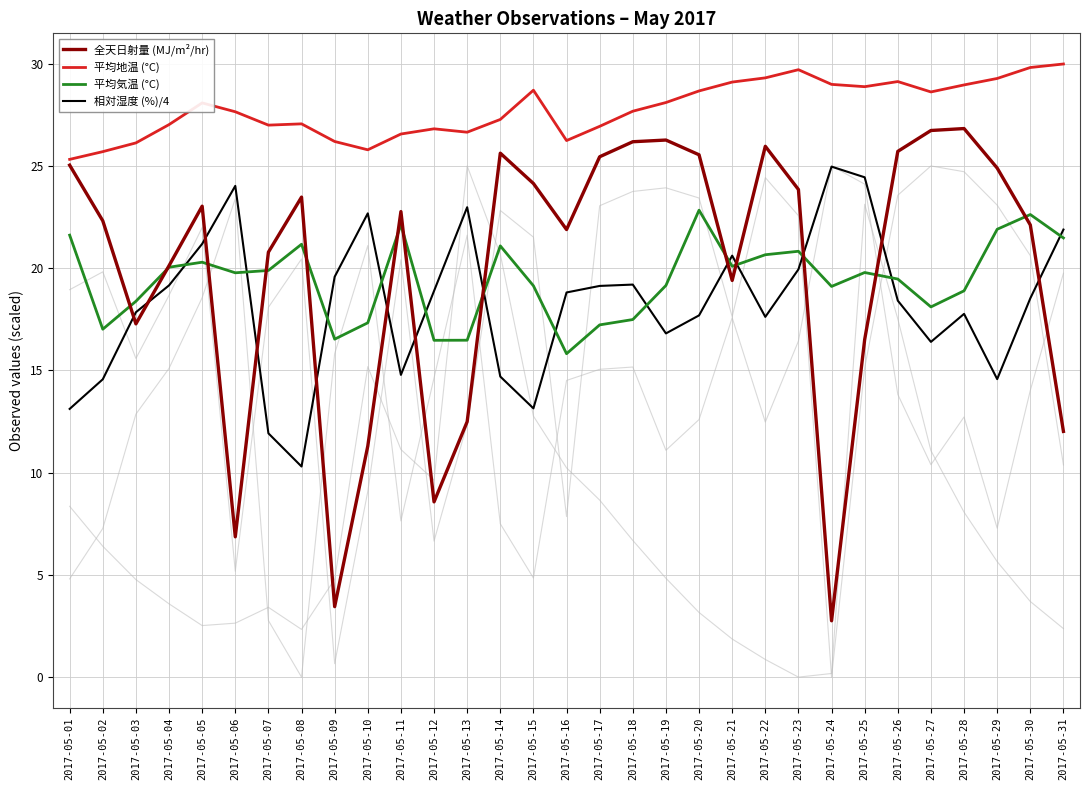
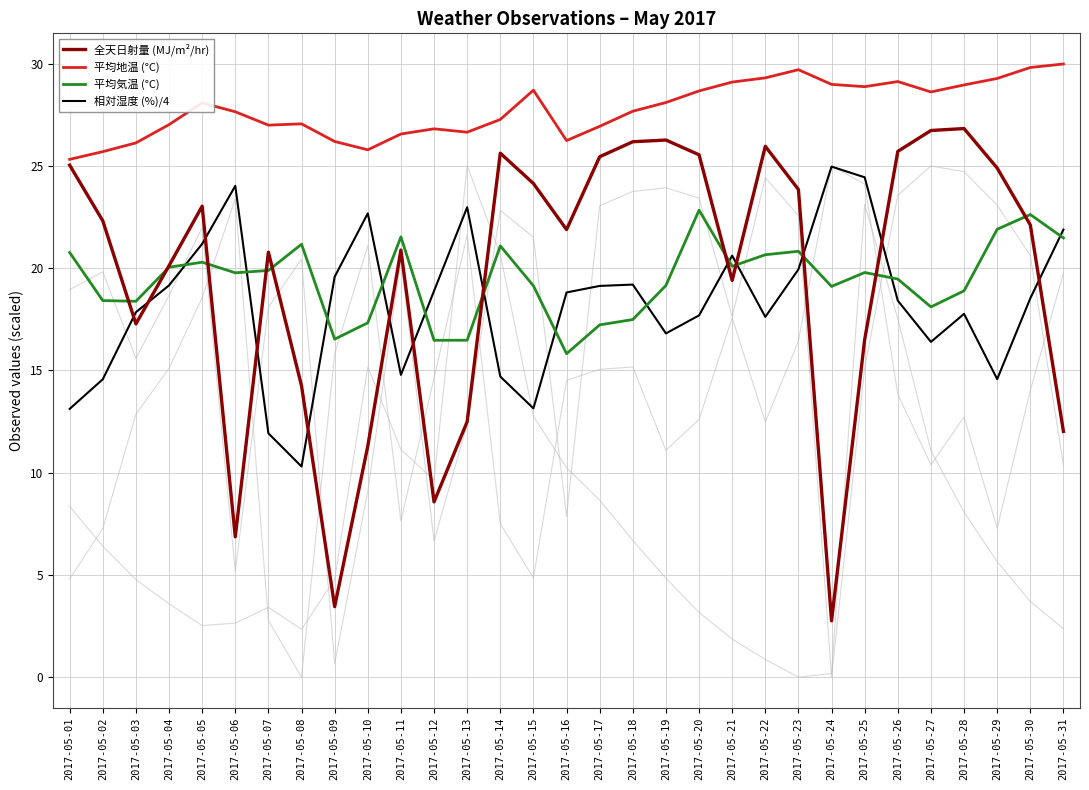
平均気温 (°C), 2017-05-01: 21.6 -> 20.8
平均気温 (°C), 2017-05-02: 17.0 -> 18.4
全天日射量 (MJ/m²/hr), 2017-05-08: 23.5 -> 14.2
全天日射量 (MJ/m²/hr), 2017-05-11: 22.8 -> 20.9
平均気温 (°C), 2017-05-11: 22.1 -> 21.5
